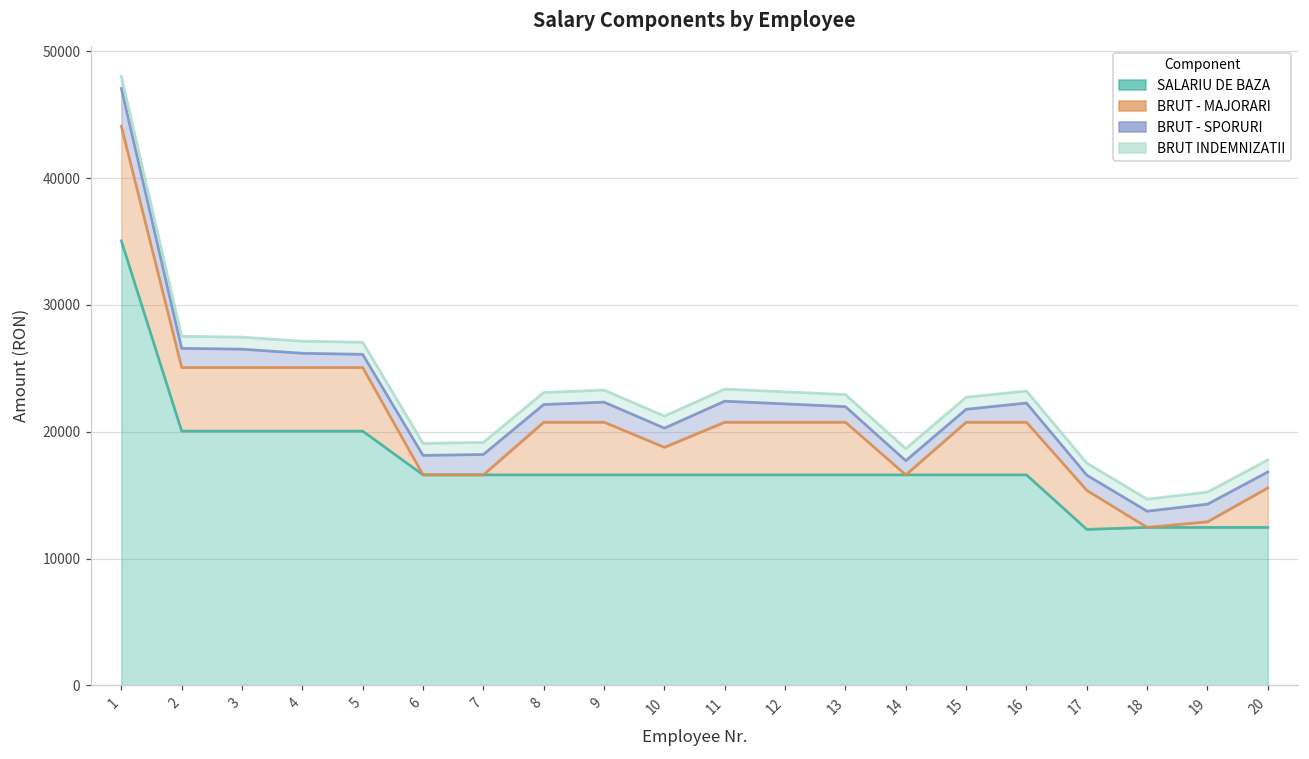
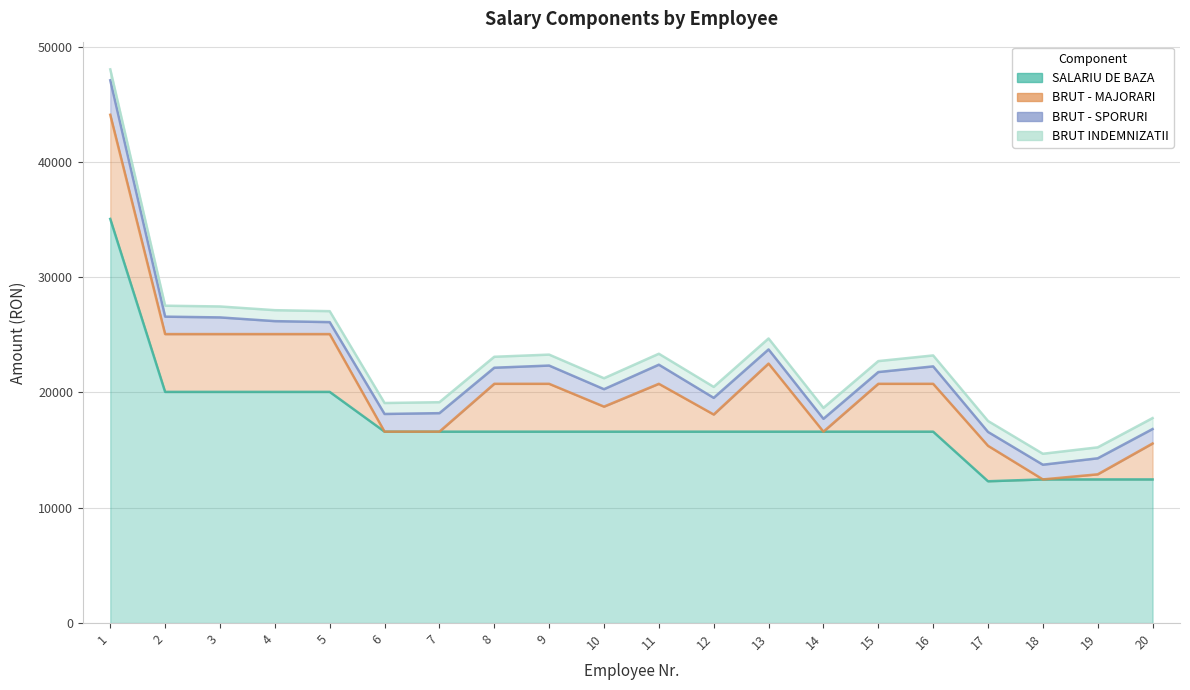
BRUT - MAJORARI, 12: 4200 -> 1500
BRUT - MAJORARI, 13: 4200 -> 5900
